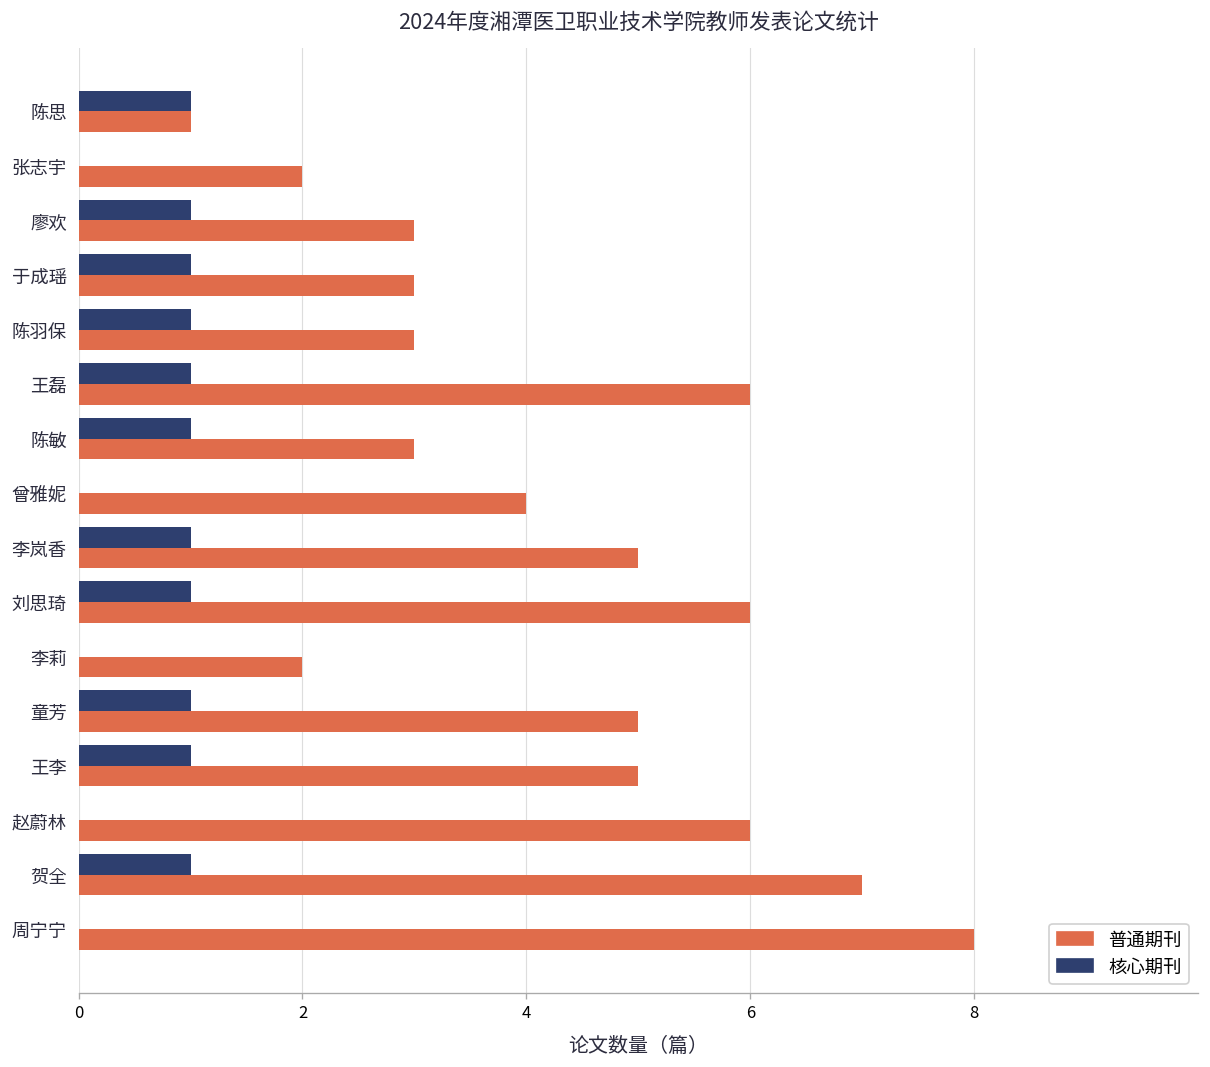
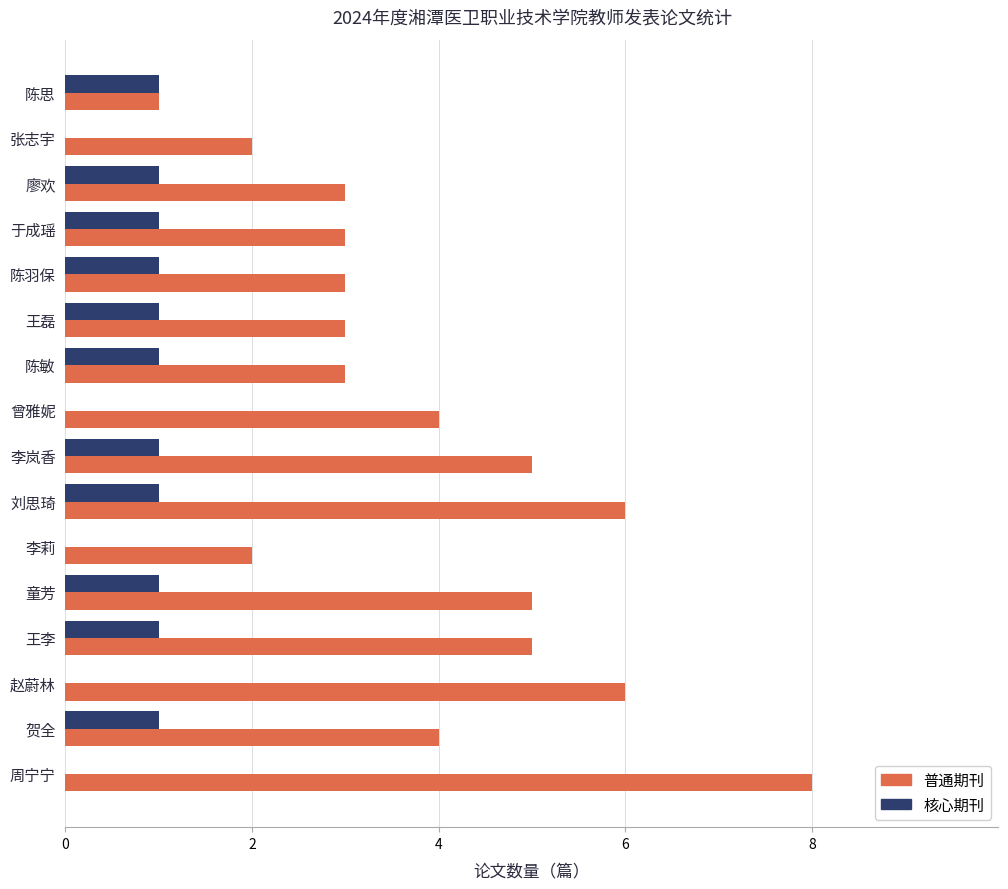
普通期刊, 王磊: 6 -> 3
普通期刊, 贺全: 7 -> 4
